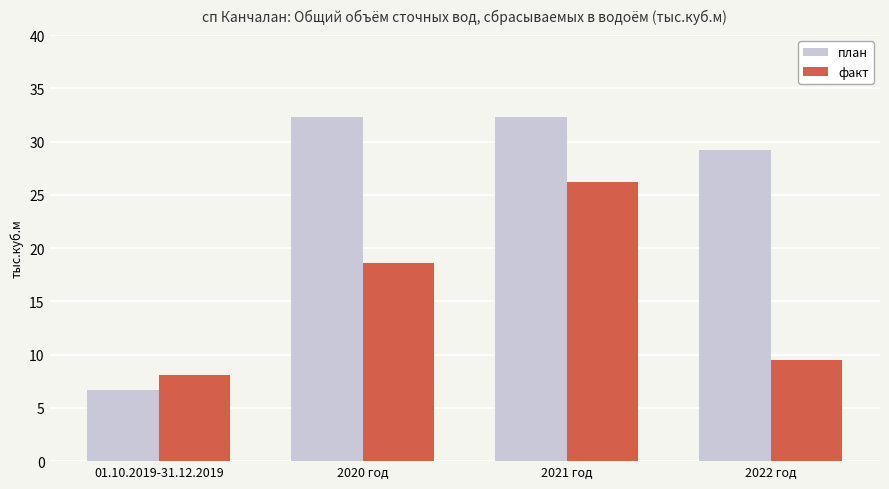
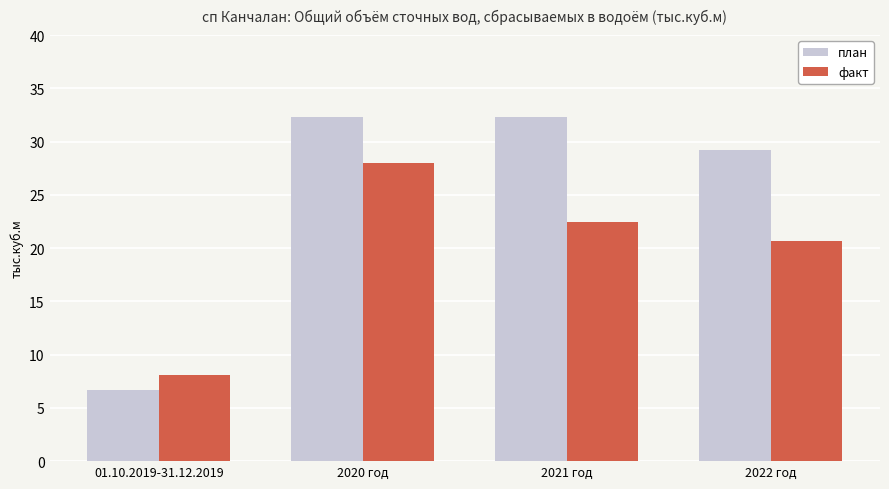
факт, 2020 год: 18.6 -> 27.9
факт, 2021 год: 26.2 -> 22.5
факт, 2022 год: 9.5 -> 20.7
